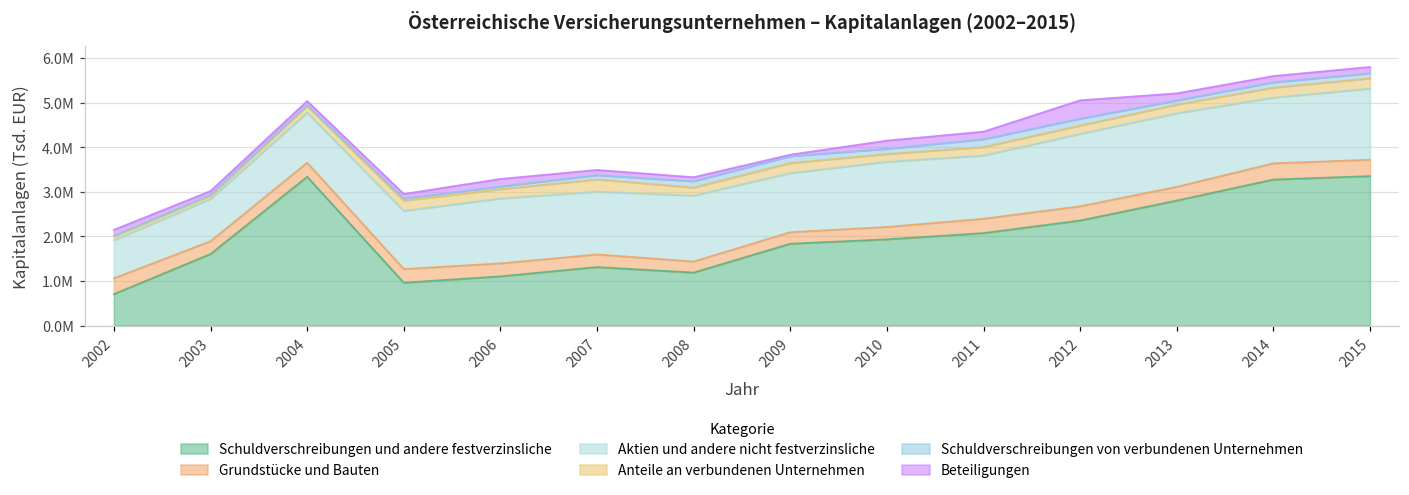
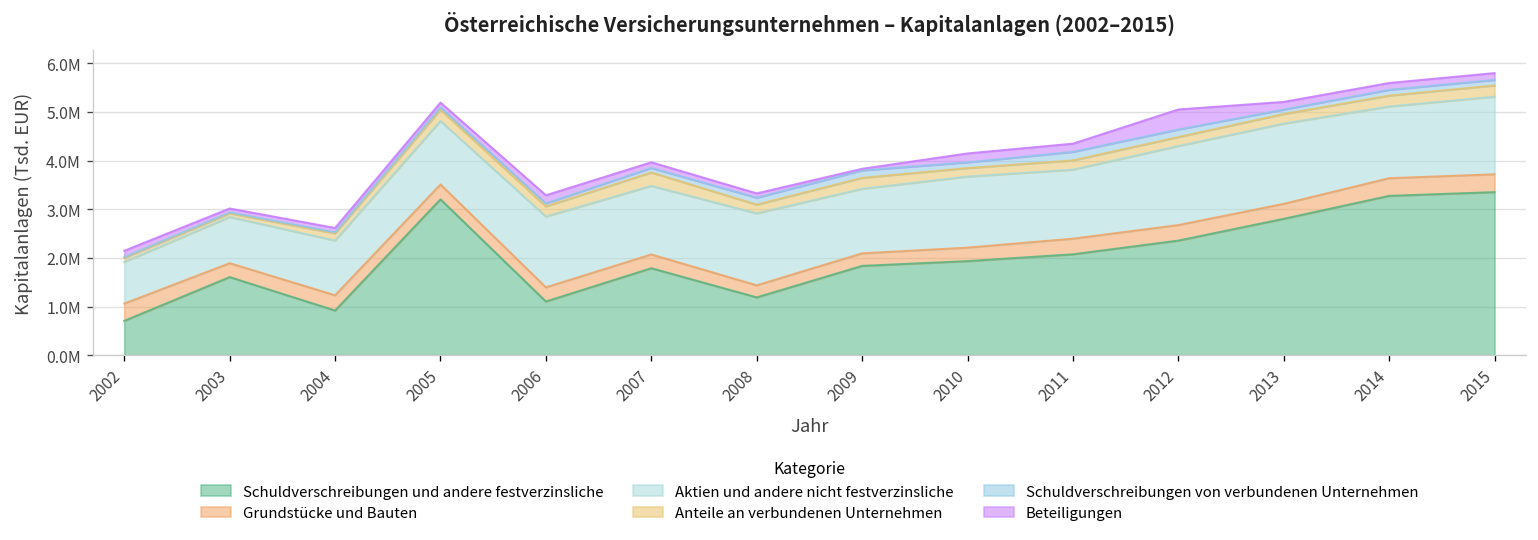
Schuldverschreibungen und andere festverzinsliche, 2004: 3300000 -> 900000
Schuldverschreibungen und andere festverzinsliche, 2005: 1000000 -> 3200000
Schuldverschreibungen und andere festverzinsliche, 2007: 1300000 -> 1800000
